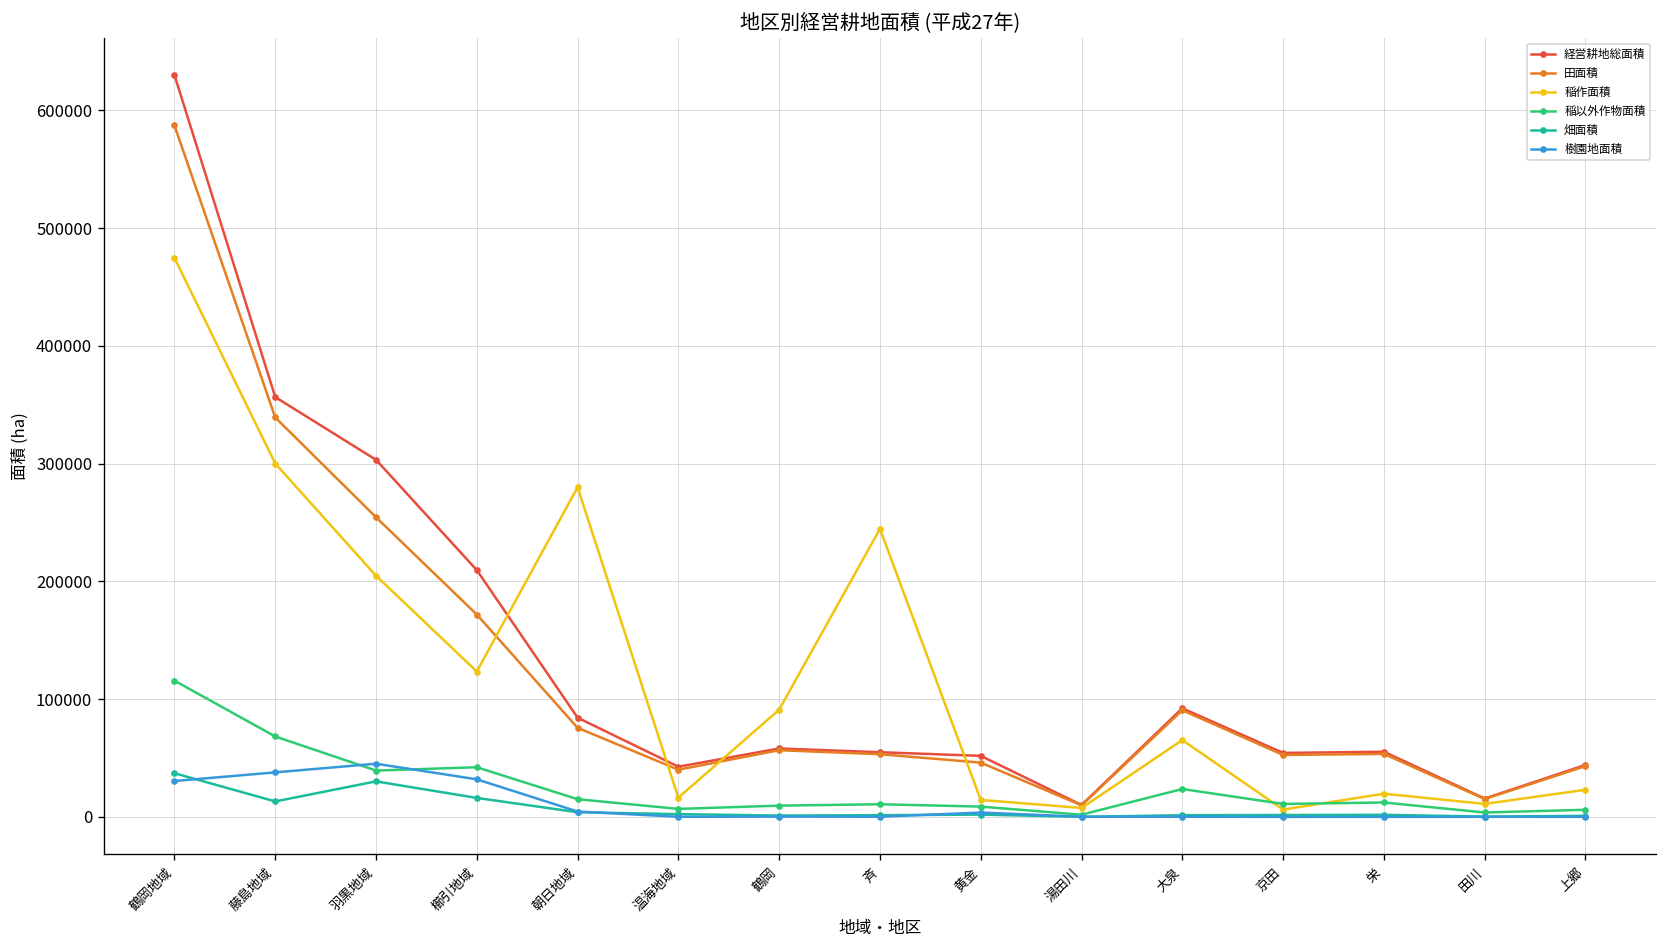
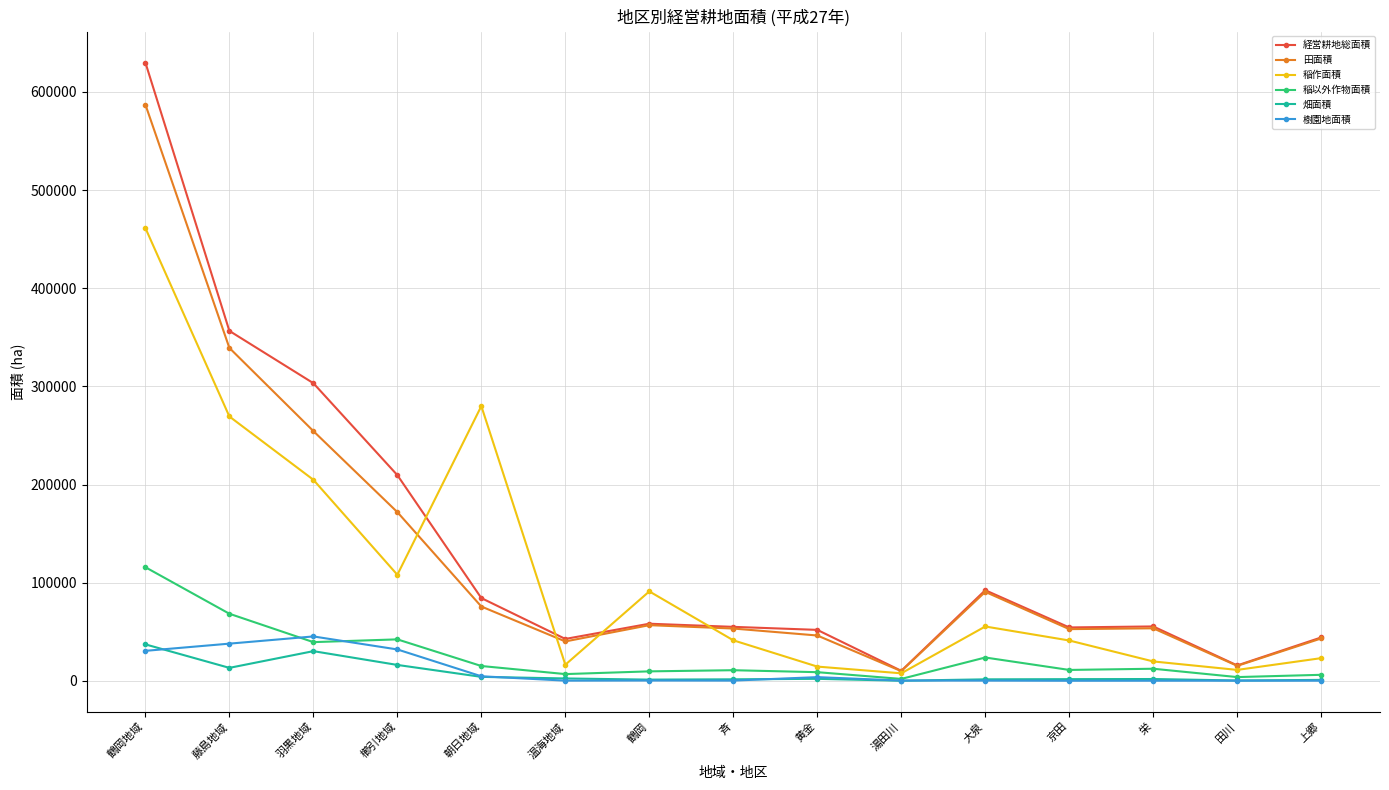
稲作面積, 鶴岡地域: 470000 -> 460000
稲作面積, 藤島地域: 300000 -> 270000
稲作面積, 櫛引地域: 120000 -> 110000
稲作面積, 斉: 240000 -> 40000
稲作面積, 大泉: 70000 -> 60000
稲作面積, 京田: 10000 -> 40000
